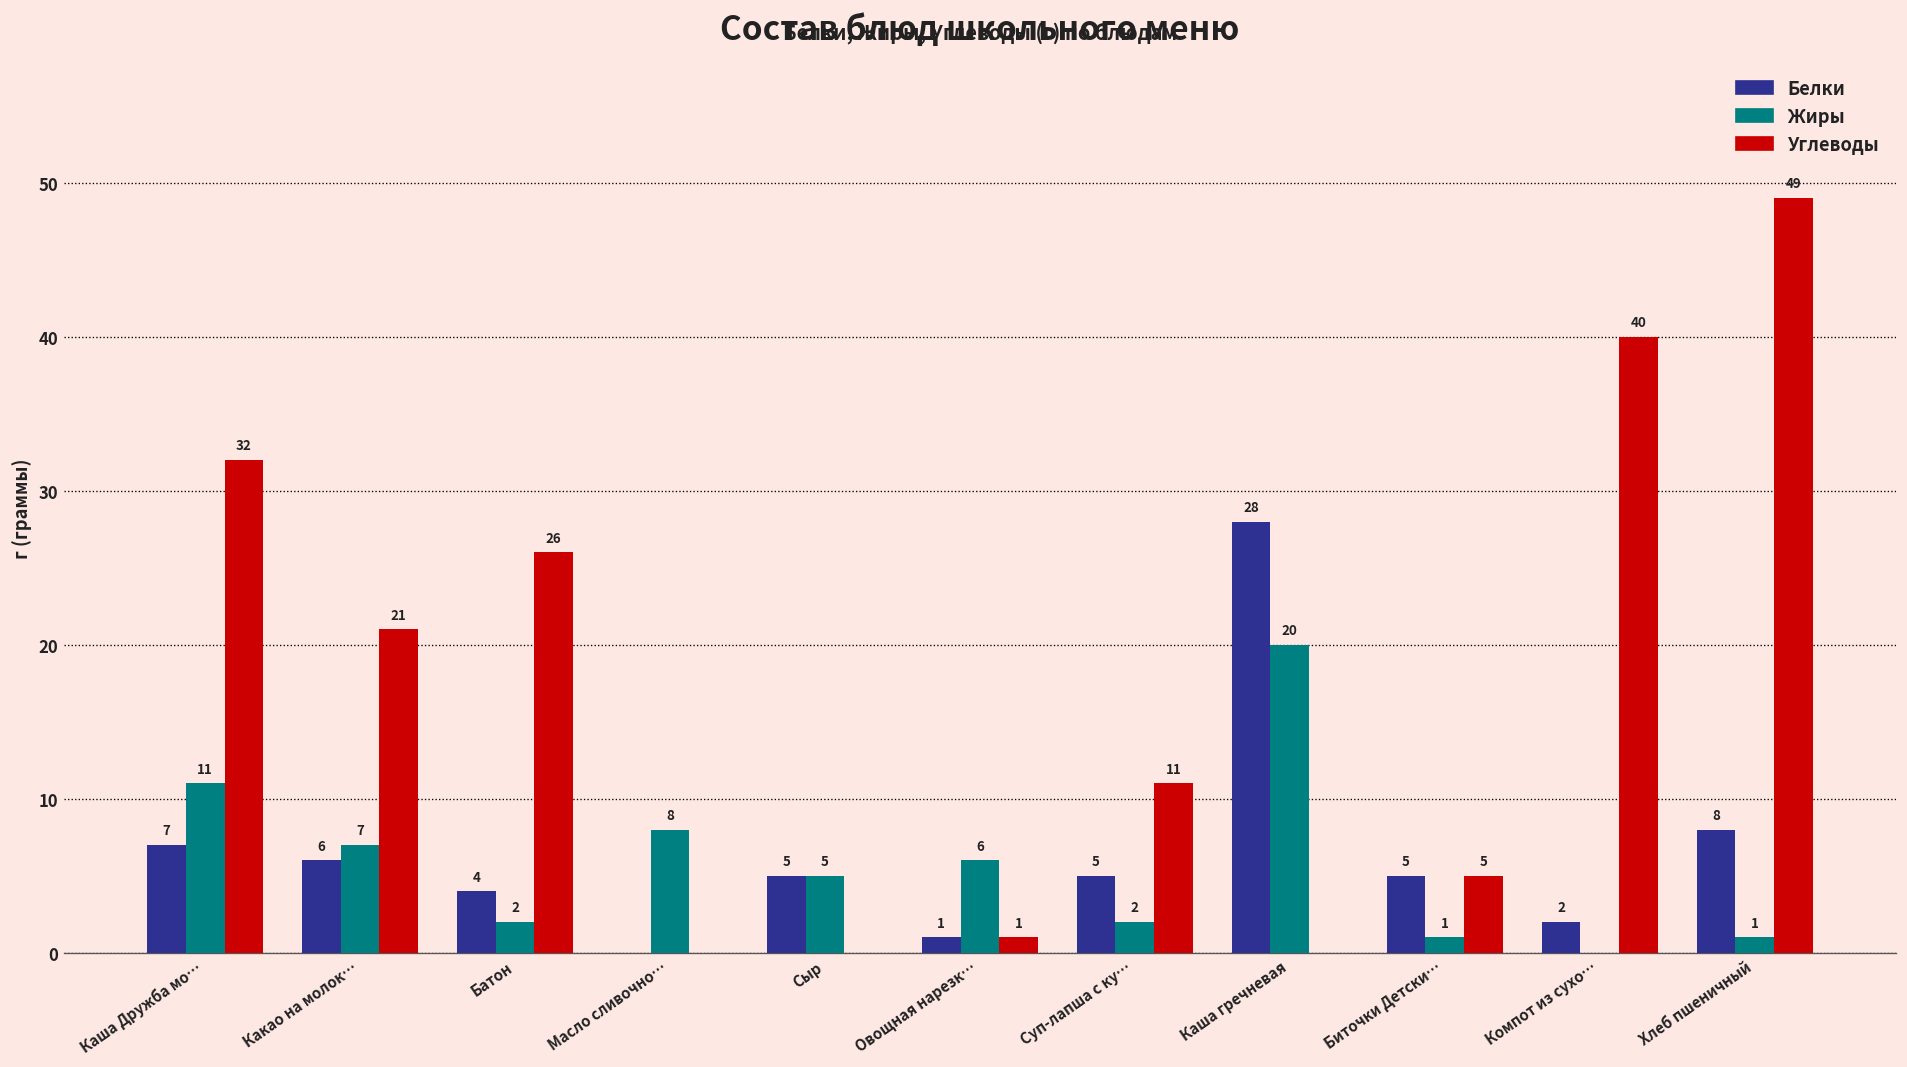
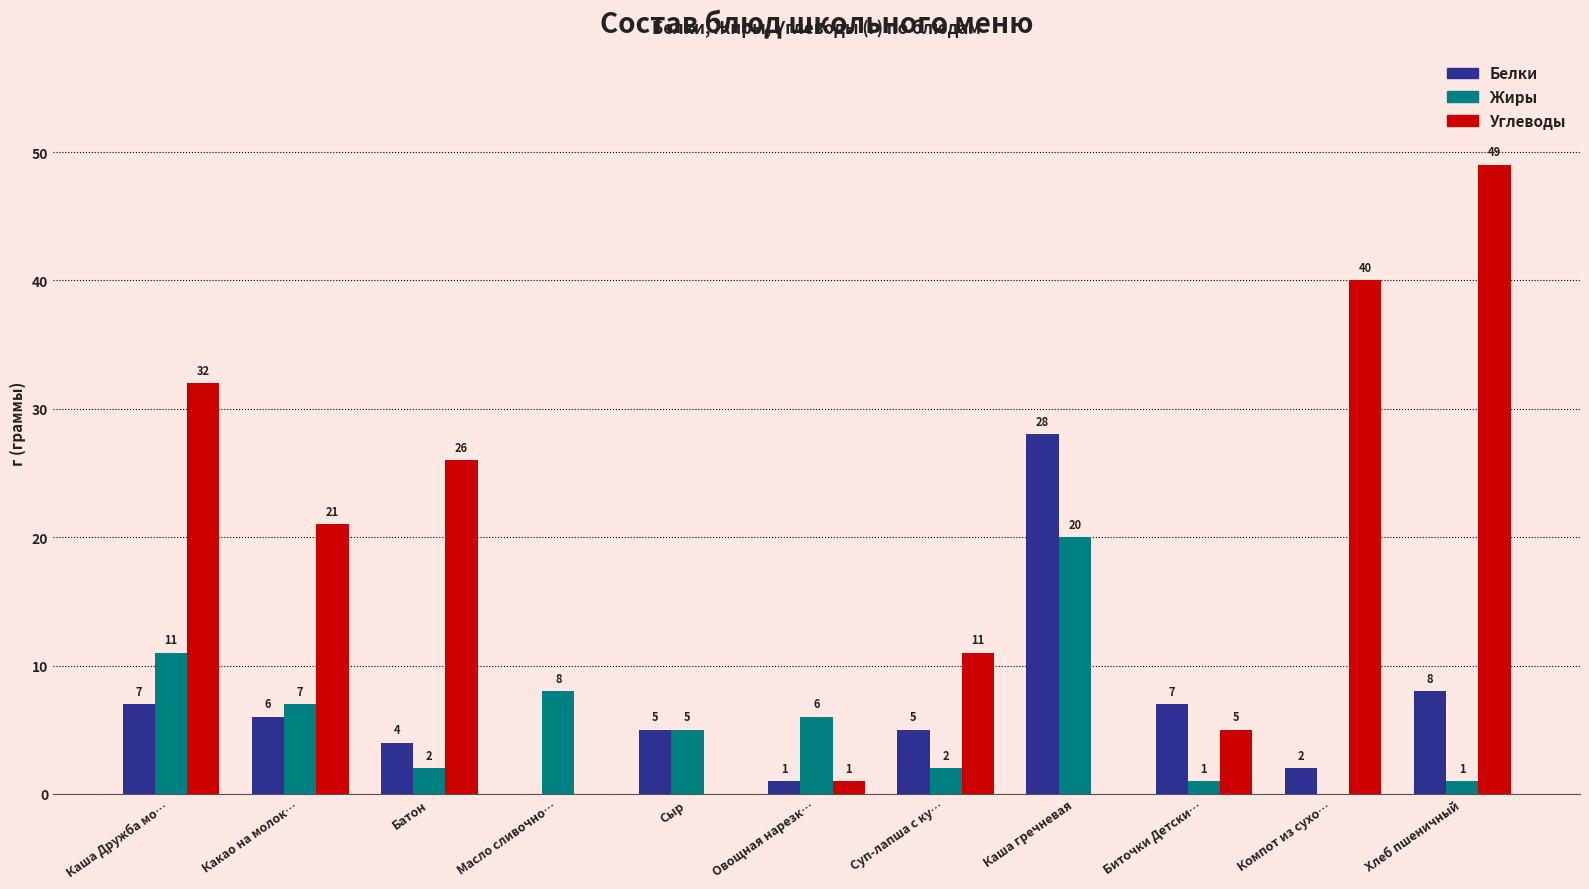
Белки, Биточки Детски…: 5 -> 7
